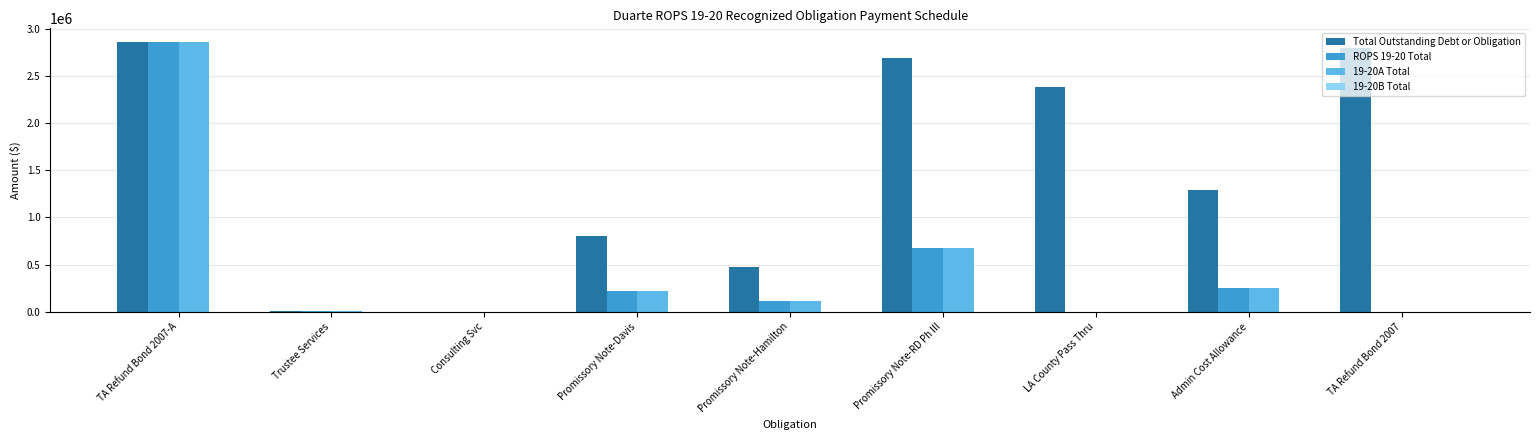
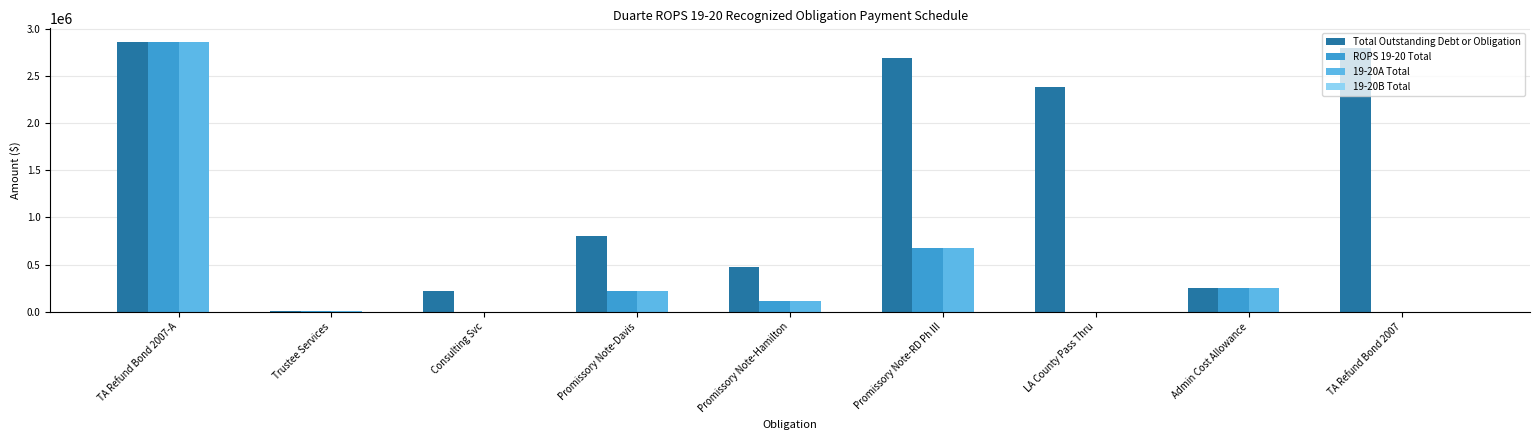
Total Outstanding Debt or Obligation, Consulting Svc: 0 -> 200000
Total Outstanding Debt or Obligation, Admin Cost Allowance: 1300000 -> 300000
